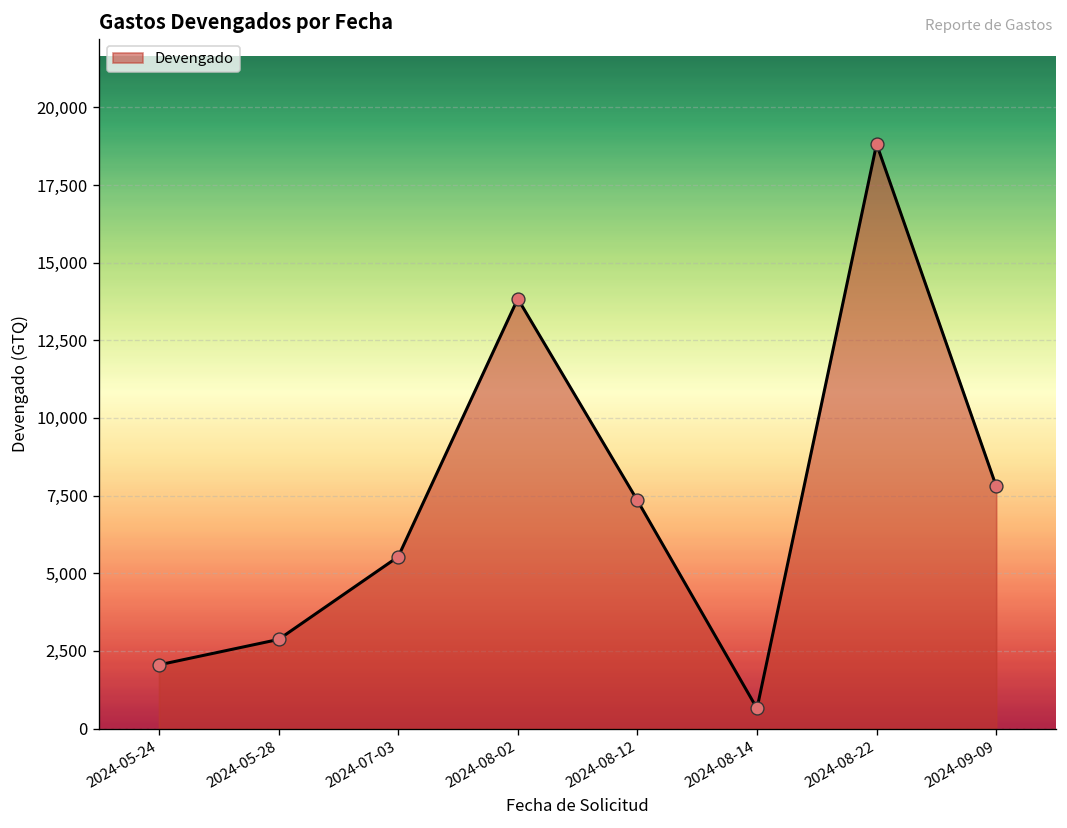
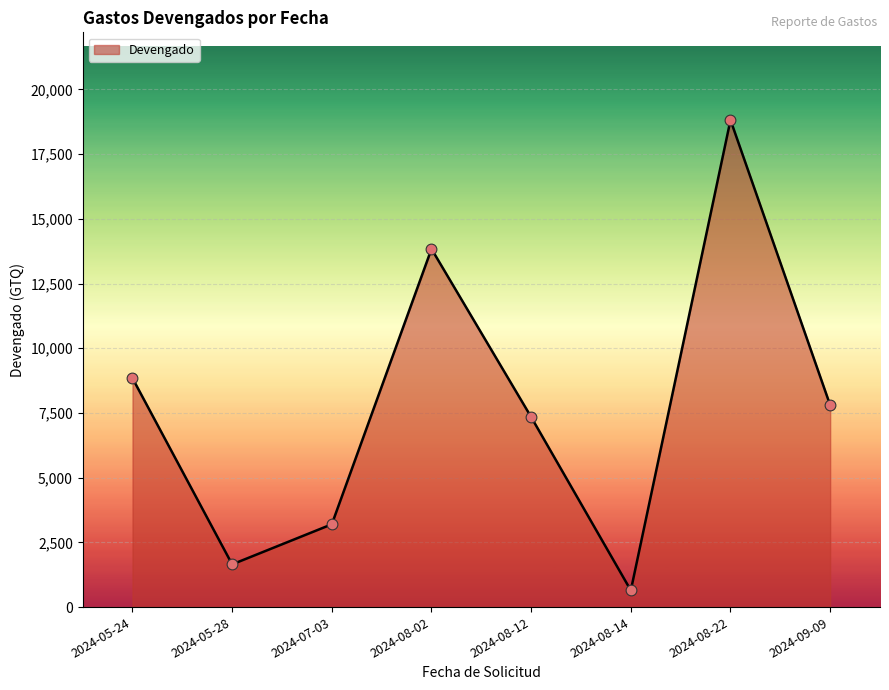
2024-05-24: 2,100 -> 8,800
2024-05-28: 2,900 -> 1,700
2024-07-03: 5,500 -> 3,200
